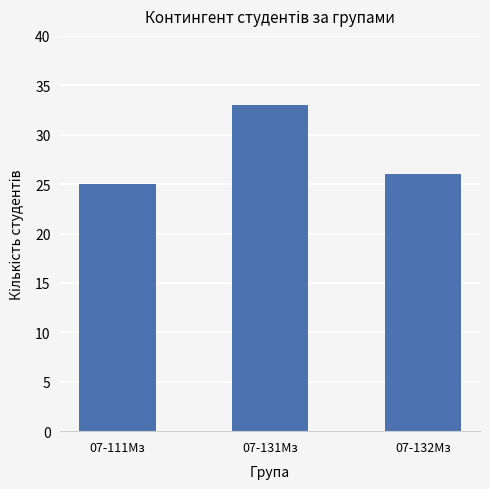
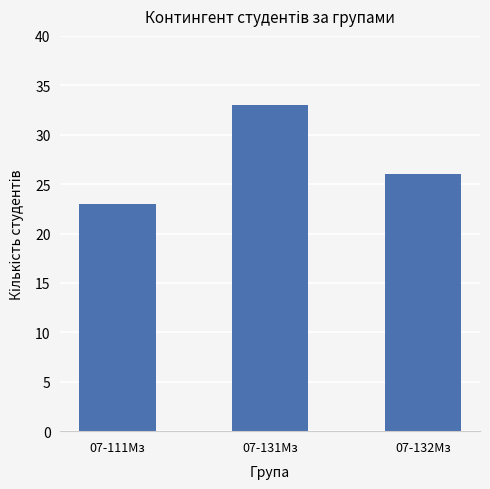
07-111Мз: 25 -> 23
